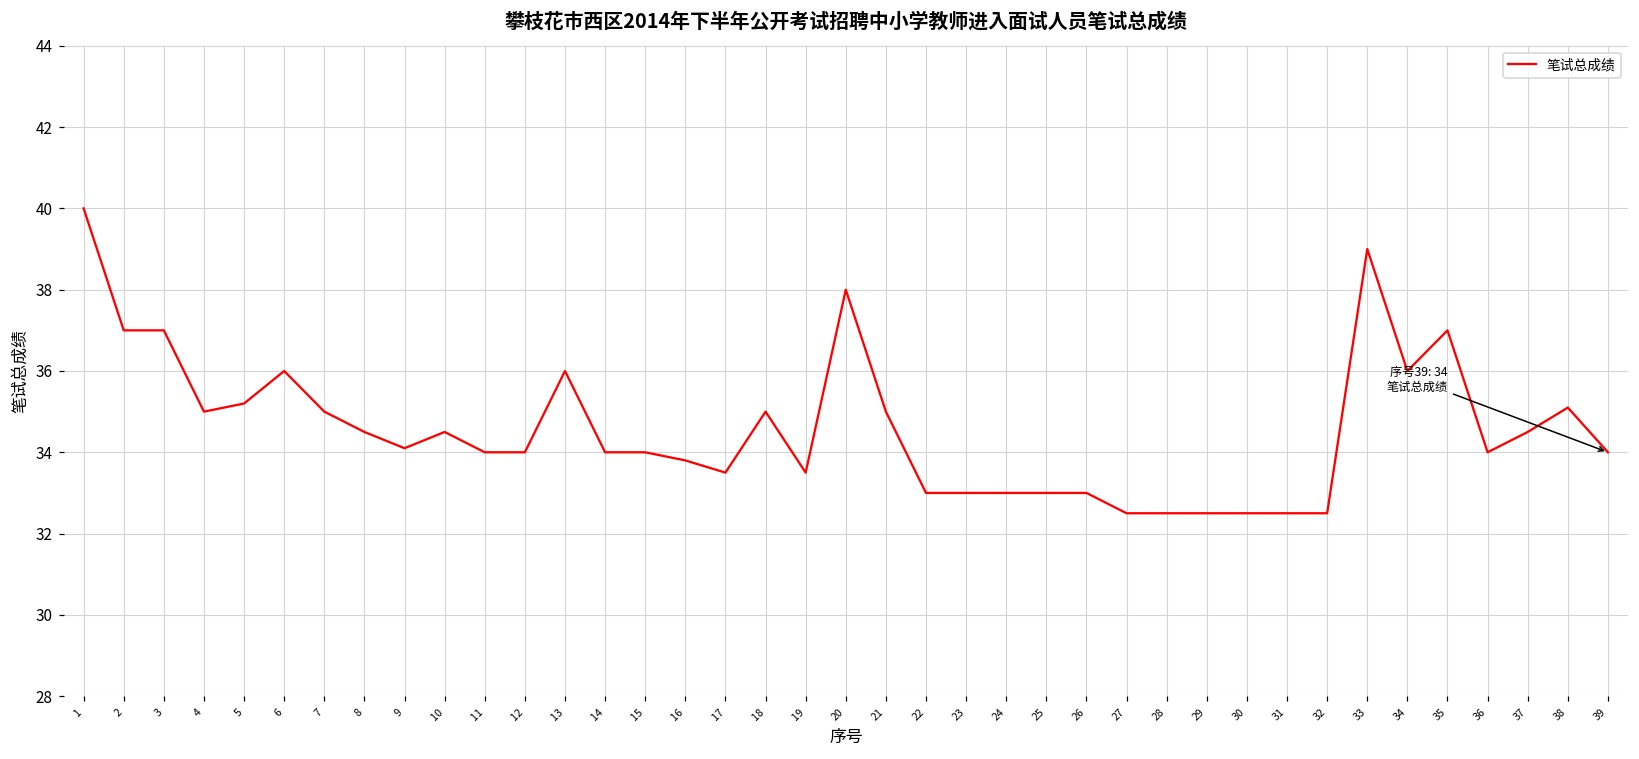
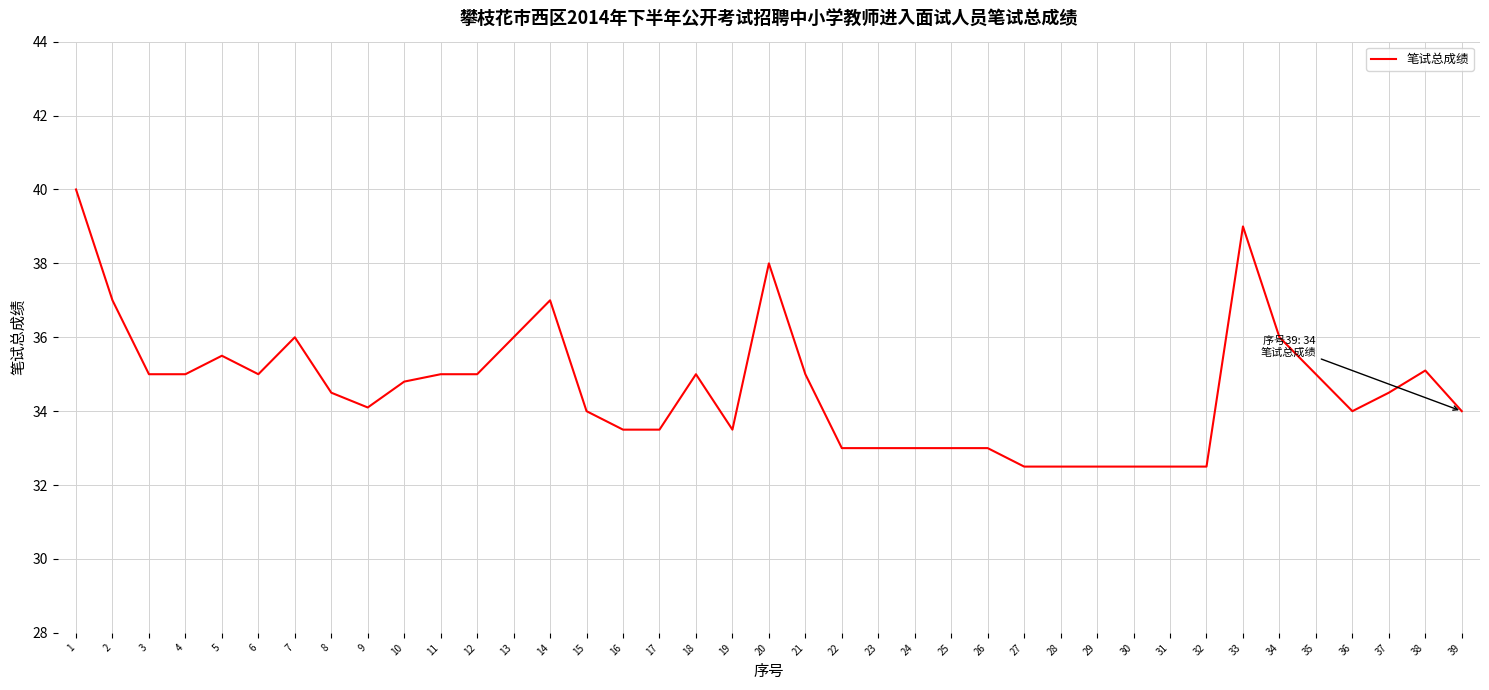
3: 37 -> 35
5: 35.2 -> 35.5
6: 36 -> 35
7: 35 -> 36
10: 34.5 -> 34.8
11: 34 -> 35
12: 34 -> 35
14: 34 -> 37
16: 33.8 -> 33.5
35: 37 -> 35
